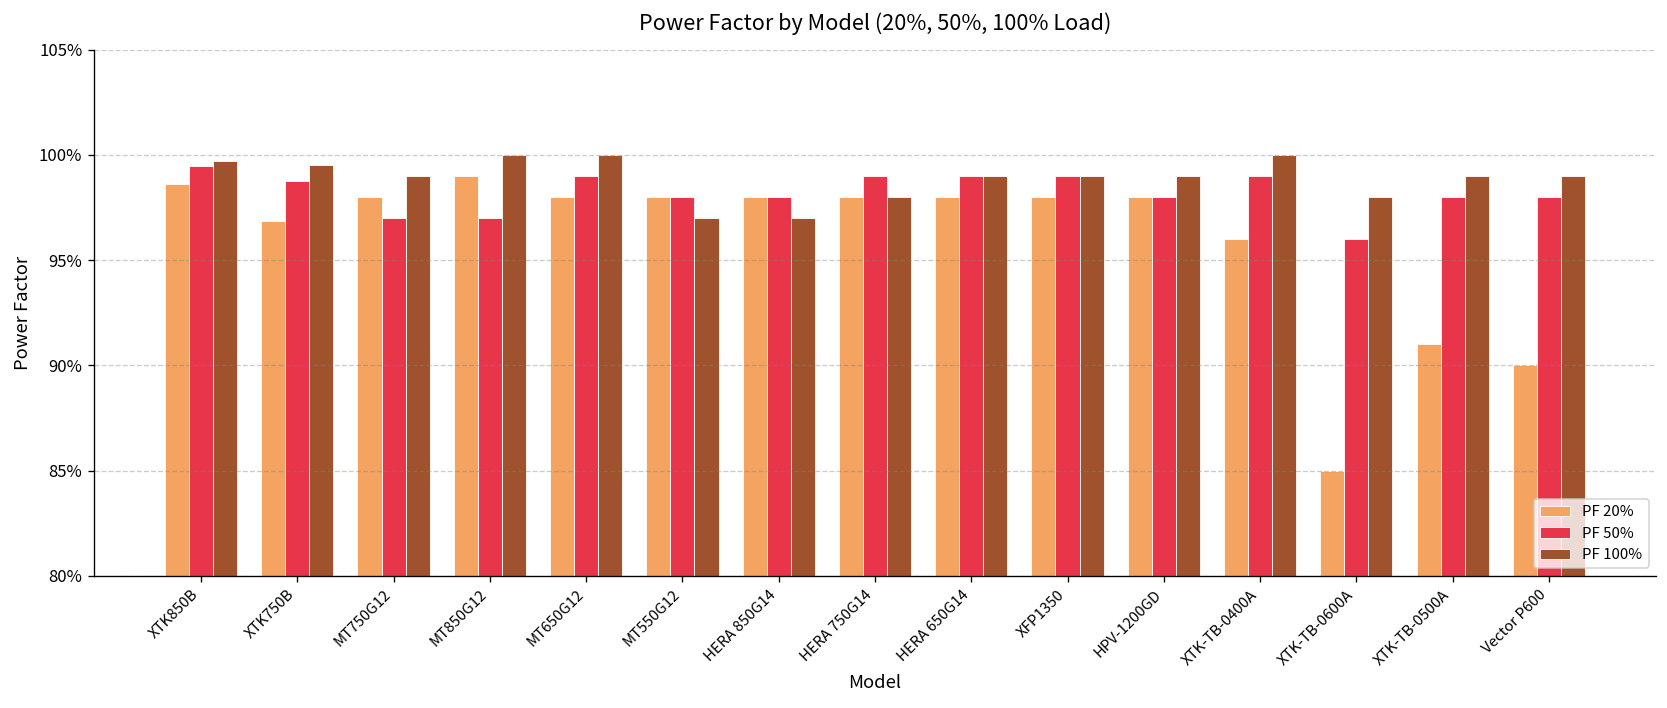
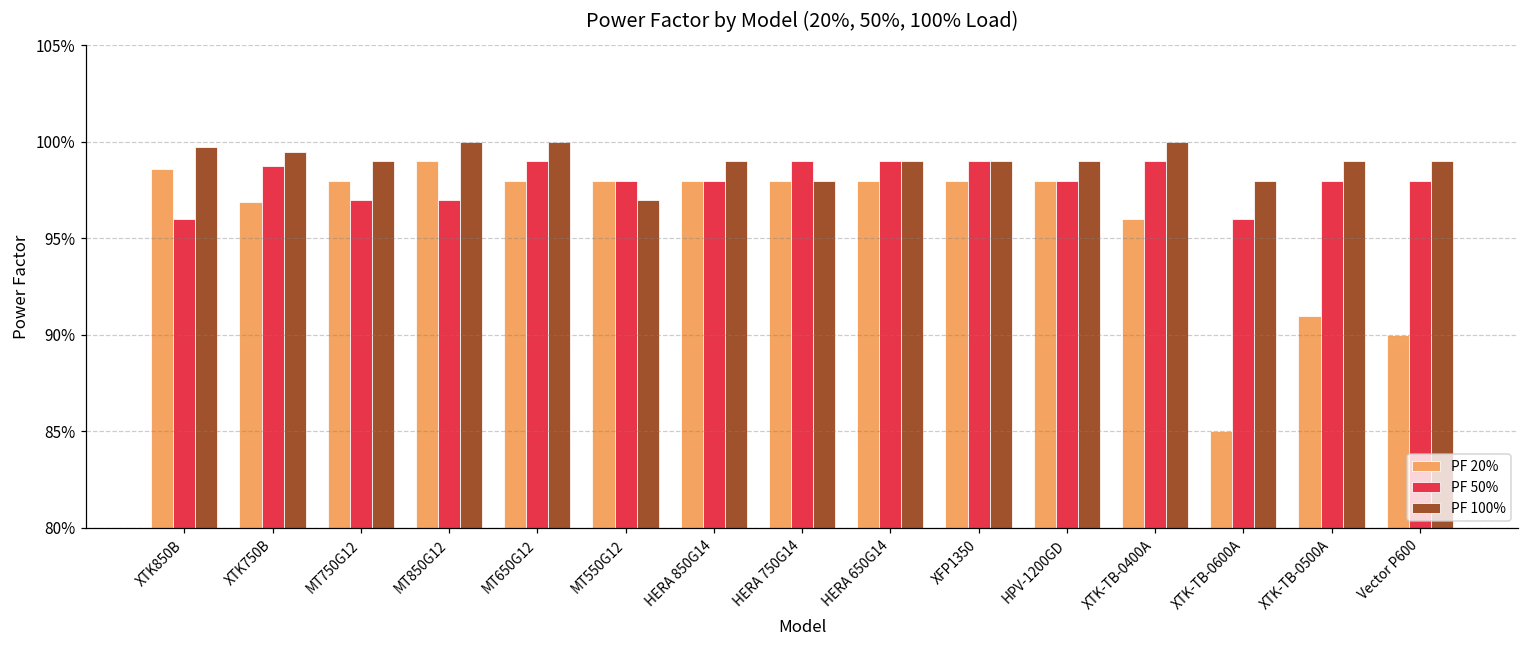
PF 50%, XTK850B: 99.5% -> 96.0%
PF 100%, HERA 850G14: 97.0% -> 99.0%
